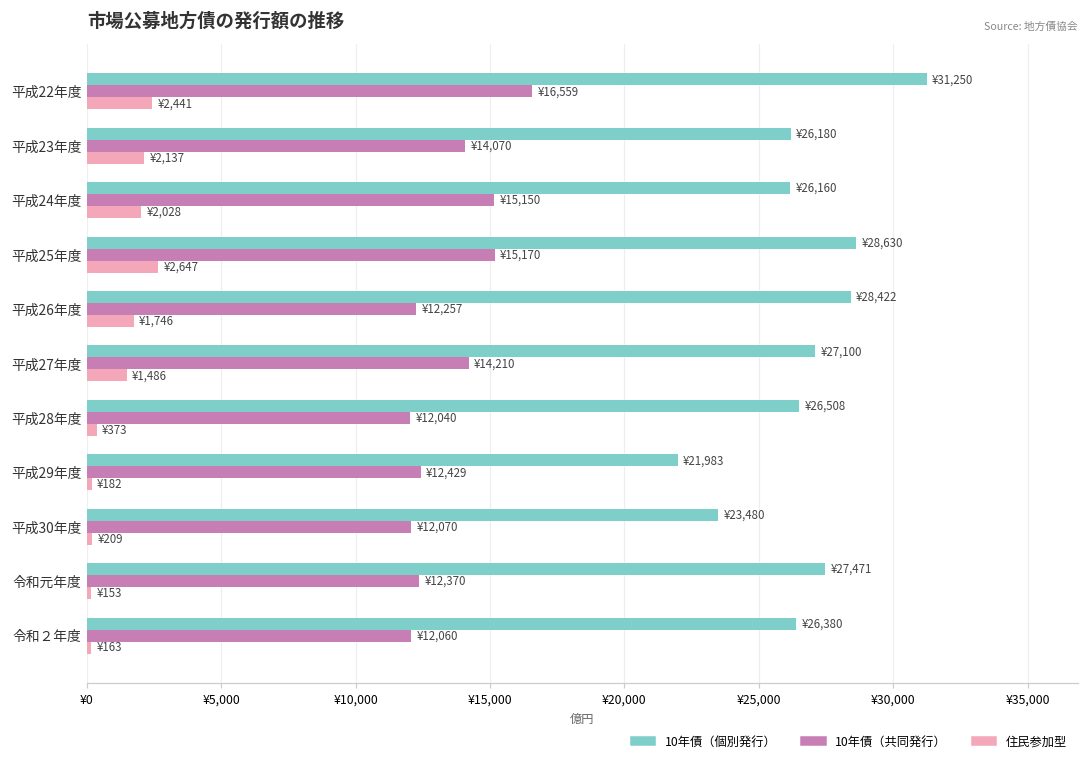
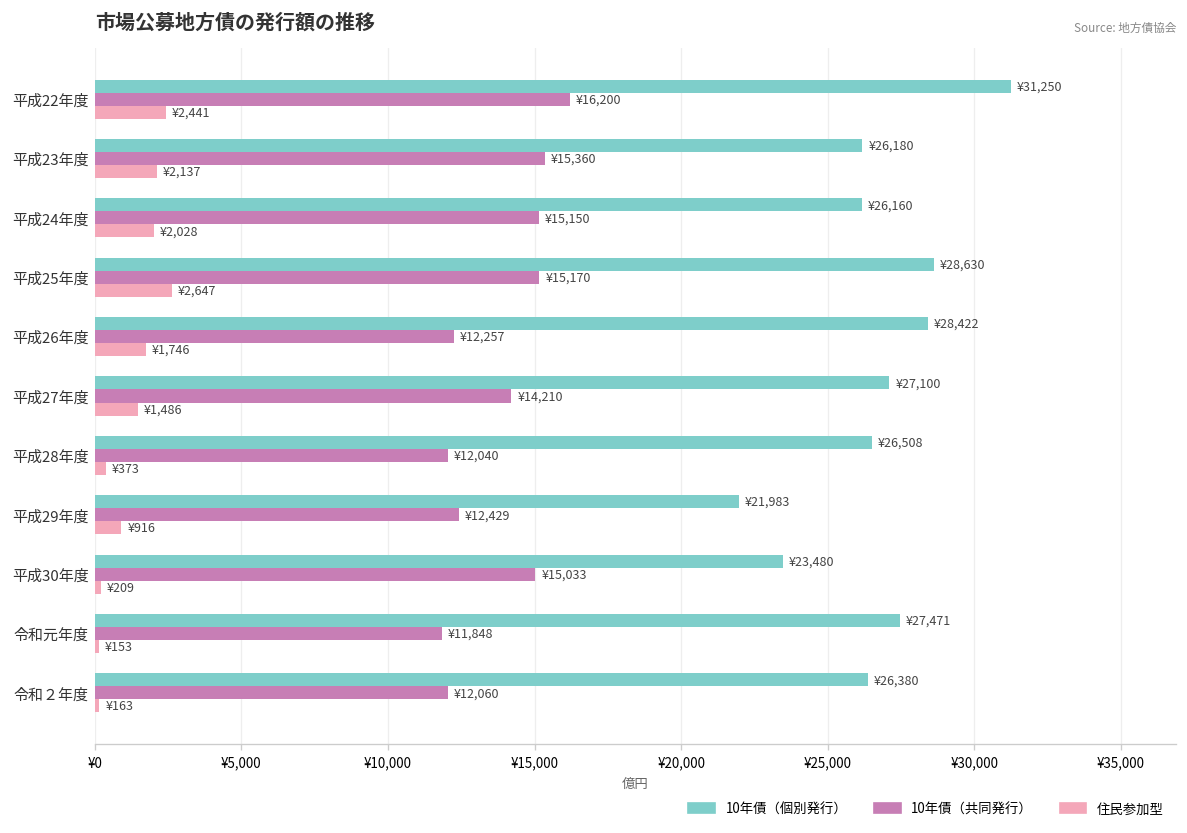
10年債（共同発行）, 平成22年度: ¥16,559 -> ¥16,200
10年債（共同発行）, 平成23年度: ¥14,070 -> ¥15,360
住民参加型, 平成29年度: ¥182 -> ¥916
10年債（共同発行）, 平成30年度: ¥12,070 -> ¥15,033
10年債（共同発行）, 令和元年度: ¥12,370 -> ¥11,848
